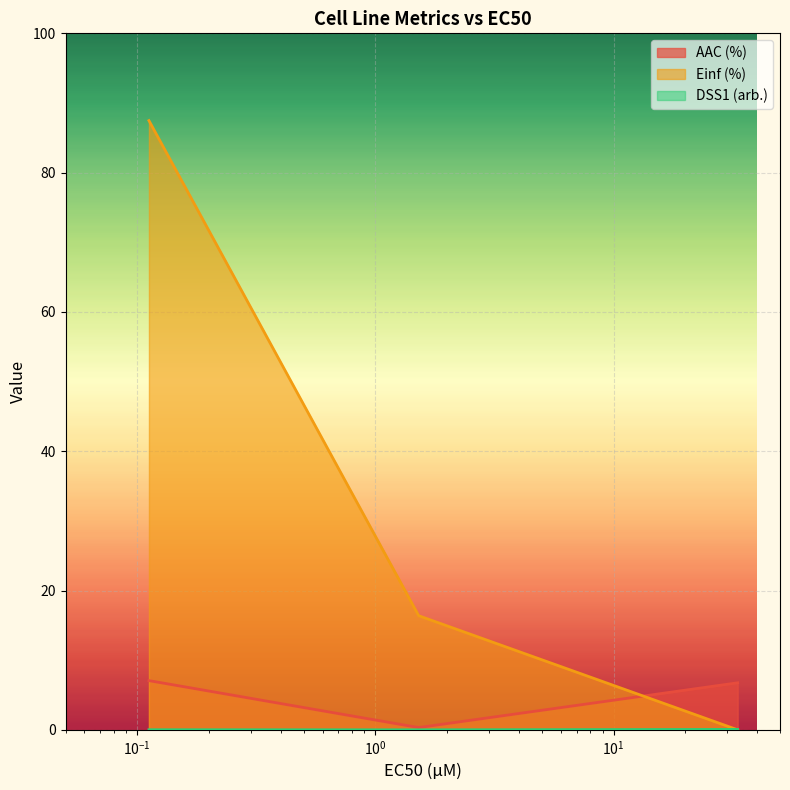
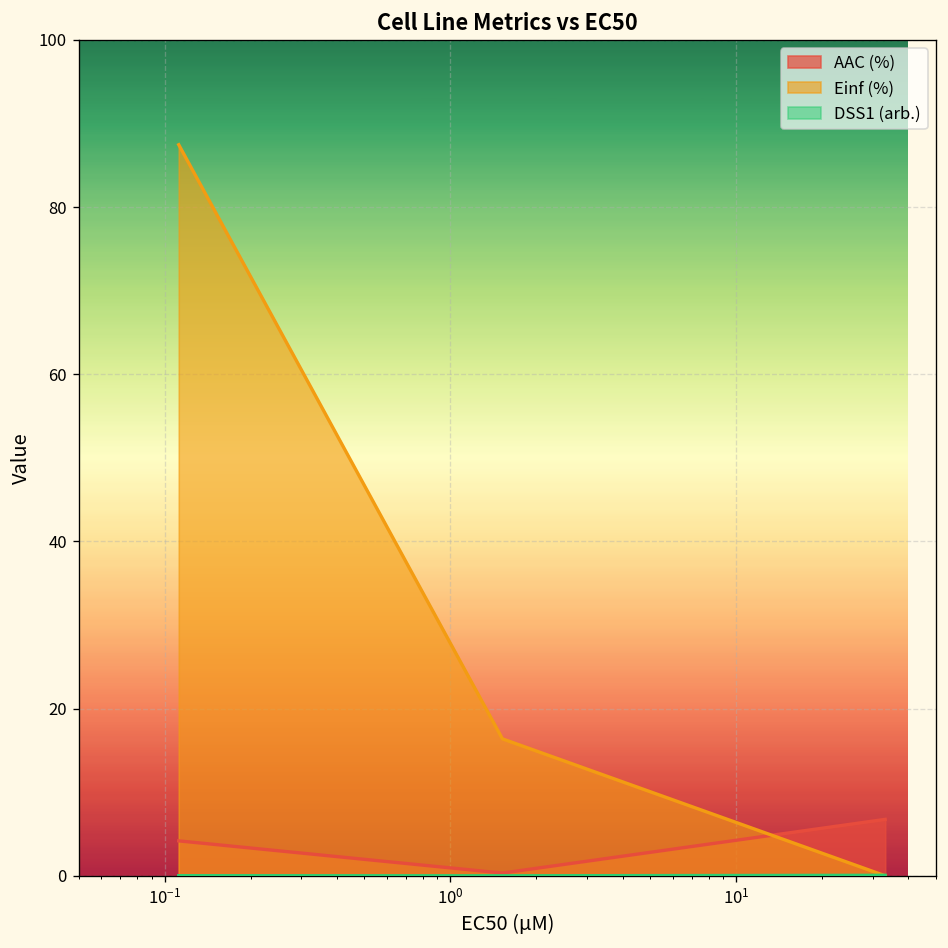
AAC (%), 10^-1: 7 -> 4
